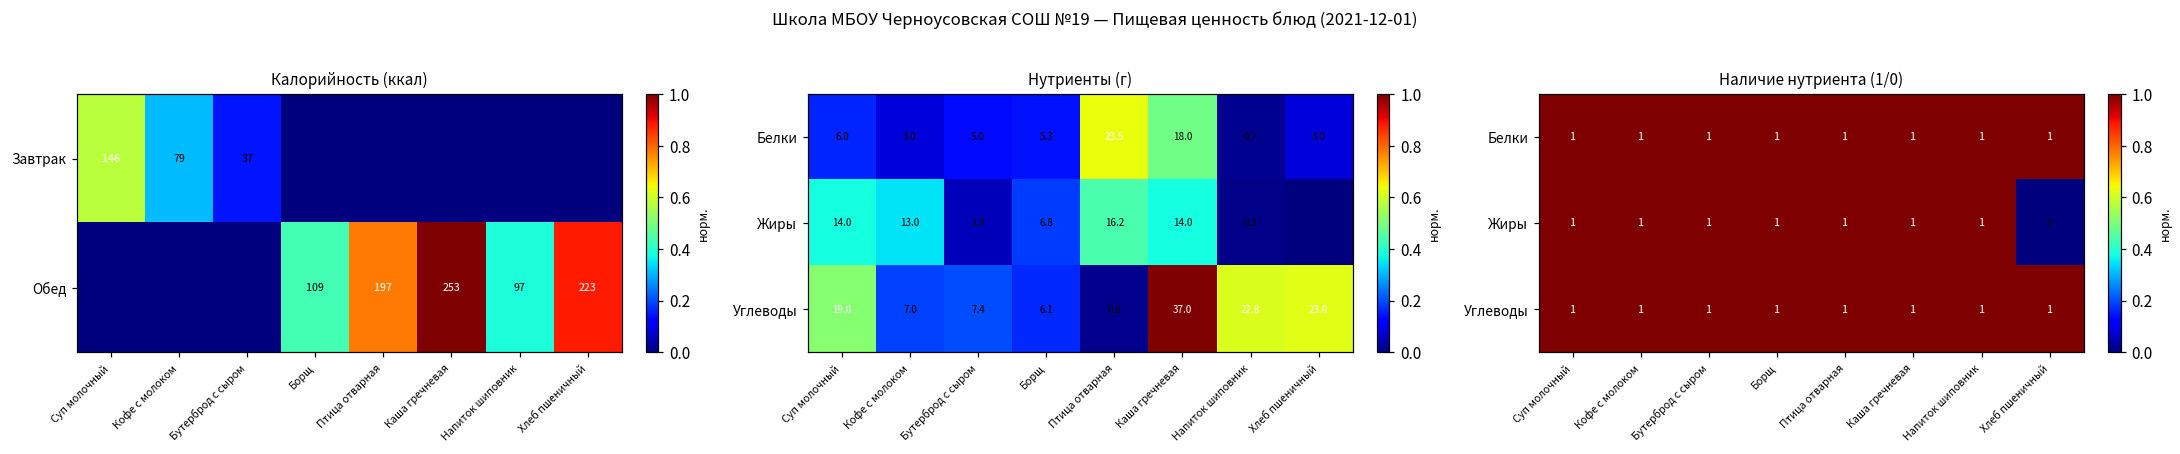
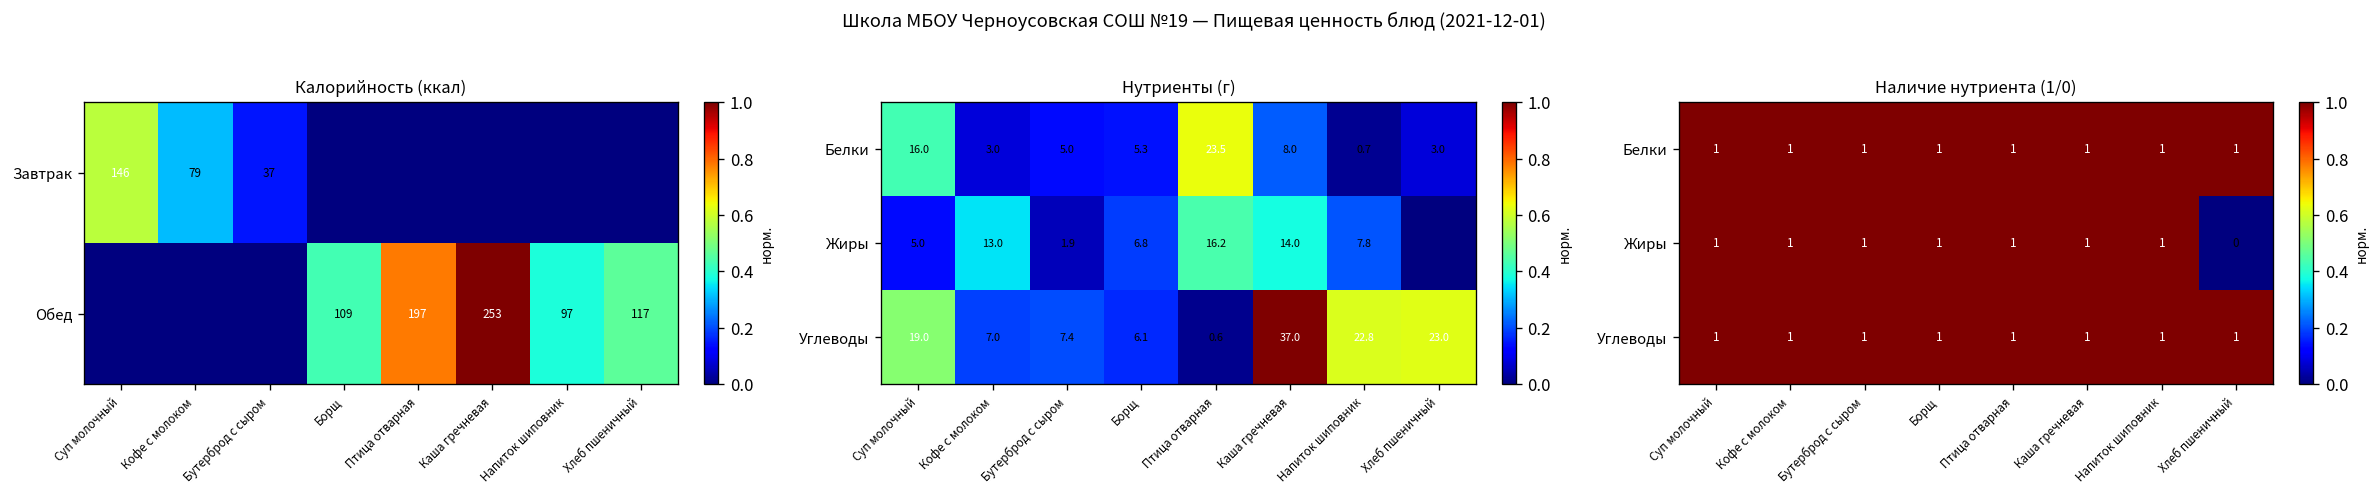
Калорийность (ккал), Обед, Хлеб пшеничный: 223 -> 117
Нутриенты (г), Белки, Суп молочный: 6.0 -> 16.0
Нутриенты (г), Белки, Каша гречневая: 18.0 -> 8.0
Нутриенты (г), Жиры, Суп молочный: 14.0 -> 5.0
Нутриенты (г), Жиры, Напиток шиповник: 0.3 -> 7.8
